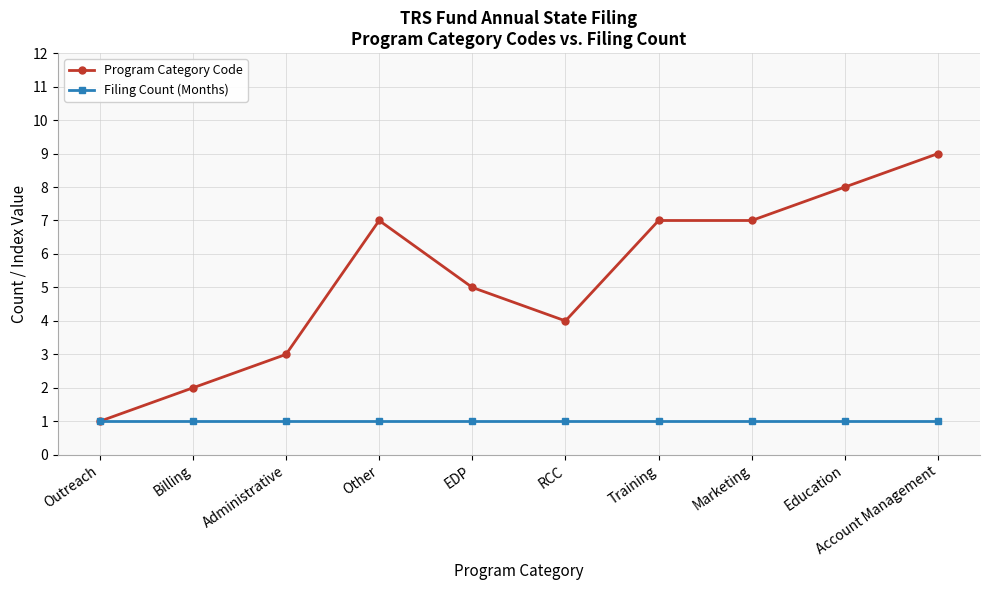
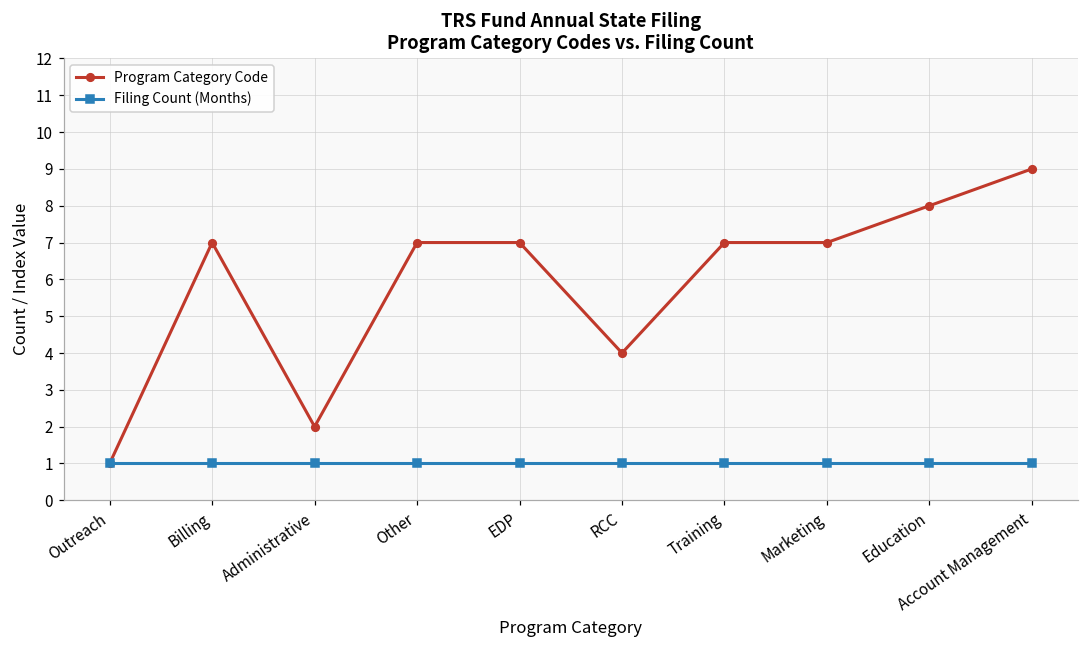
Program Category Code, Billing: 2 -> 7
Program Category Code, Administrative: 3 -> 2
Program Category Code, EDP: 5 -> 7
